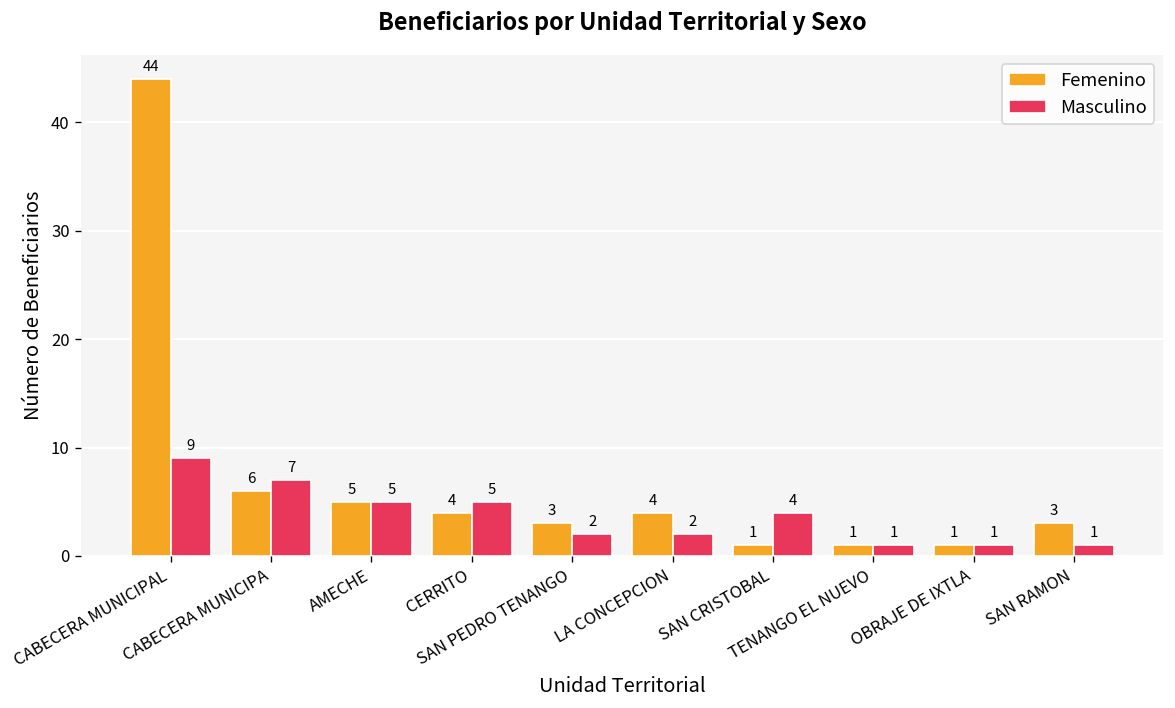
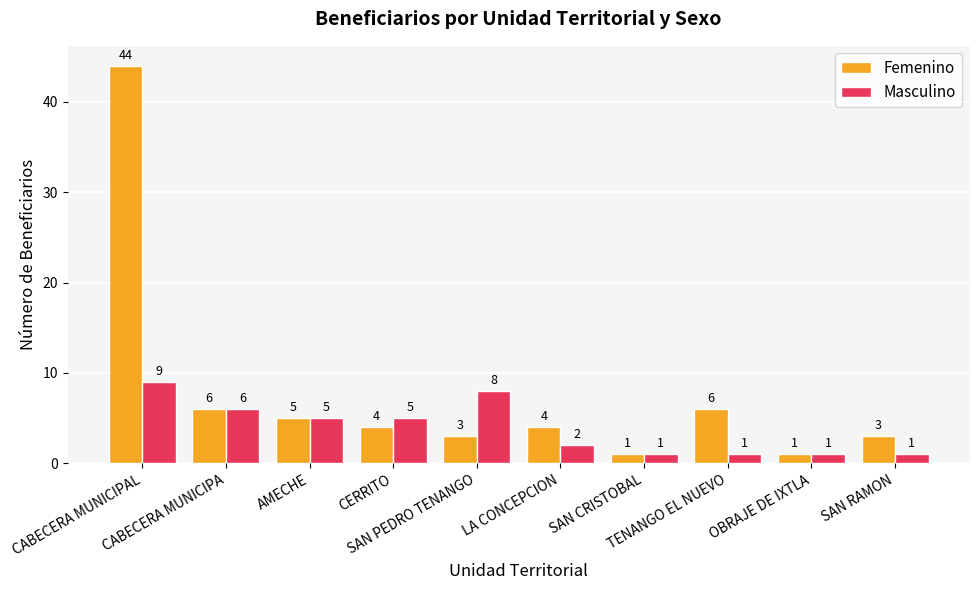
Masculino, CABECERA MUNICIPA: 7 -> 6
Masculino, SAN PEDRO TENANGO: 2 -> 8
Masculino, SAN CRISTOBAL: 4 -> 1
Femenino, TENANGO EL NUEVO: 1 -> 6
